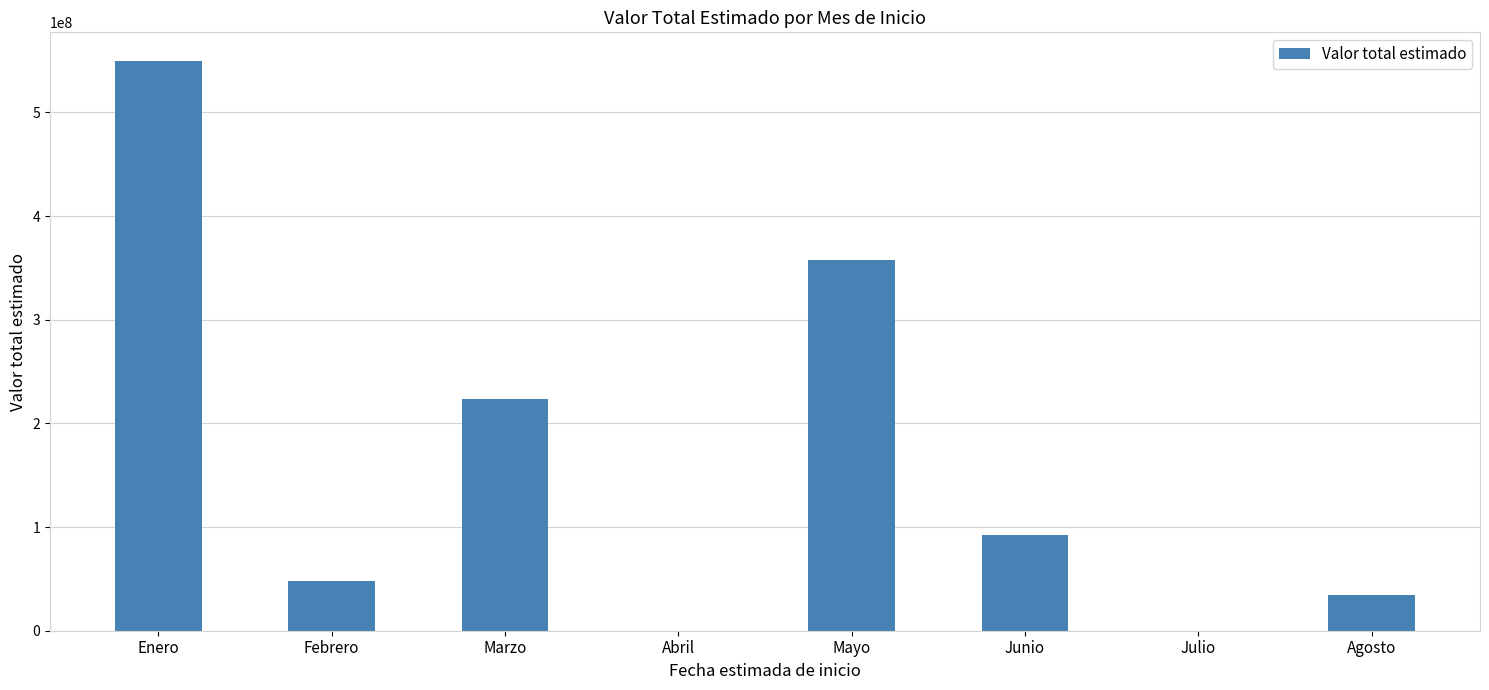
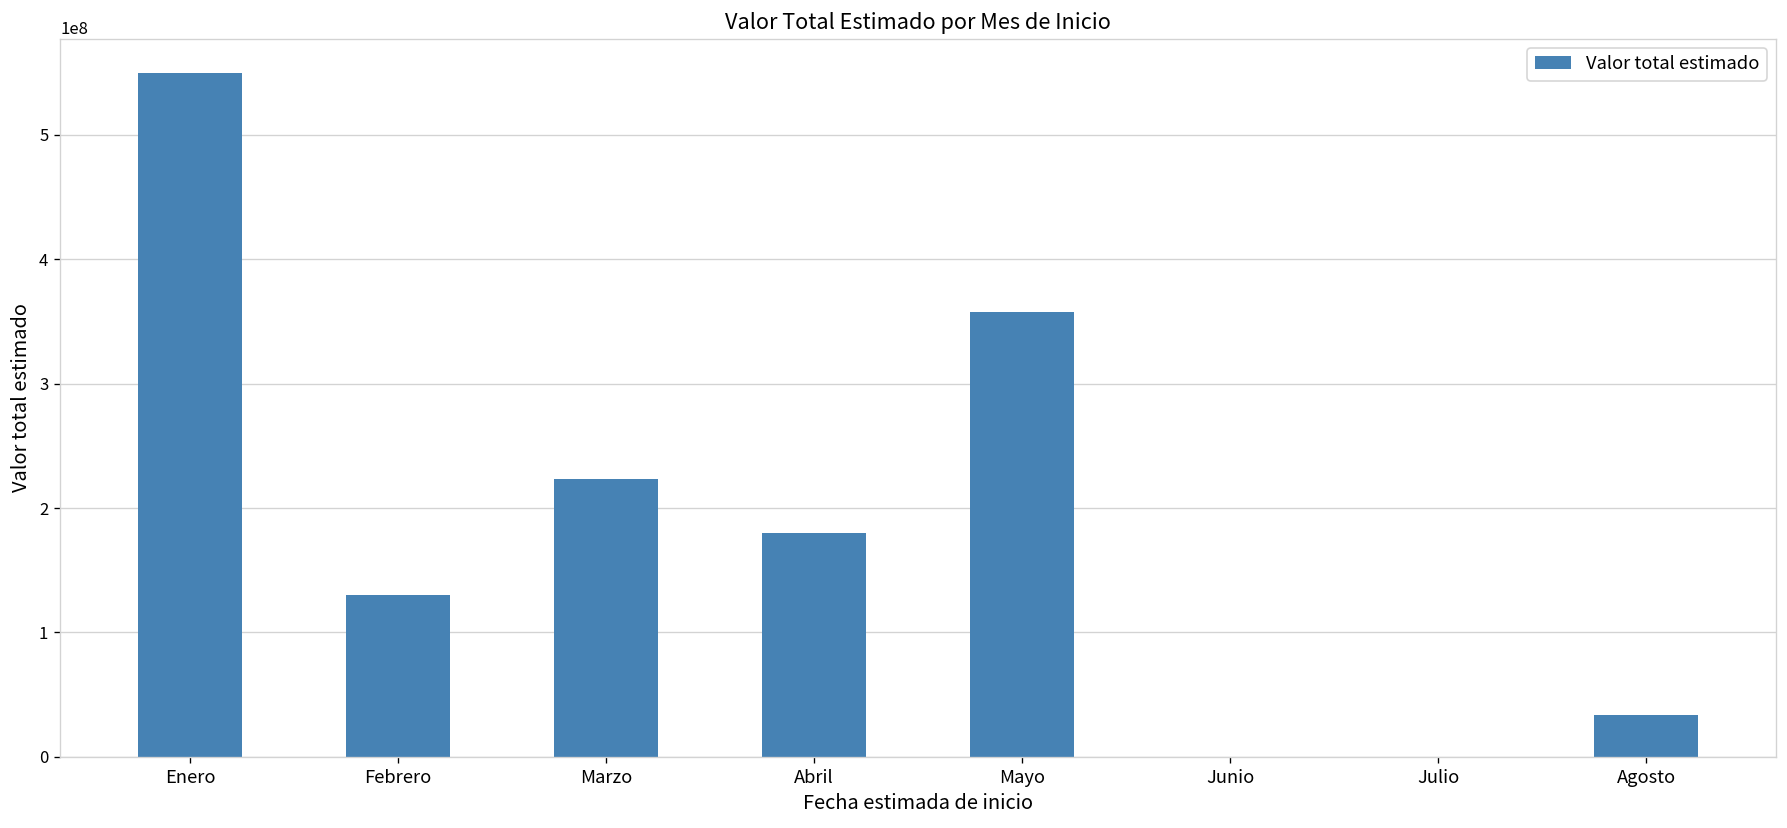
Febrero: 48000000 -> 130000000
Abril: 0 -> 180000000
Junio: 92000000 -> 0
